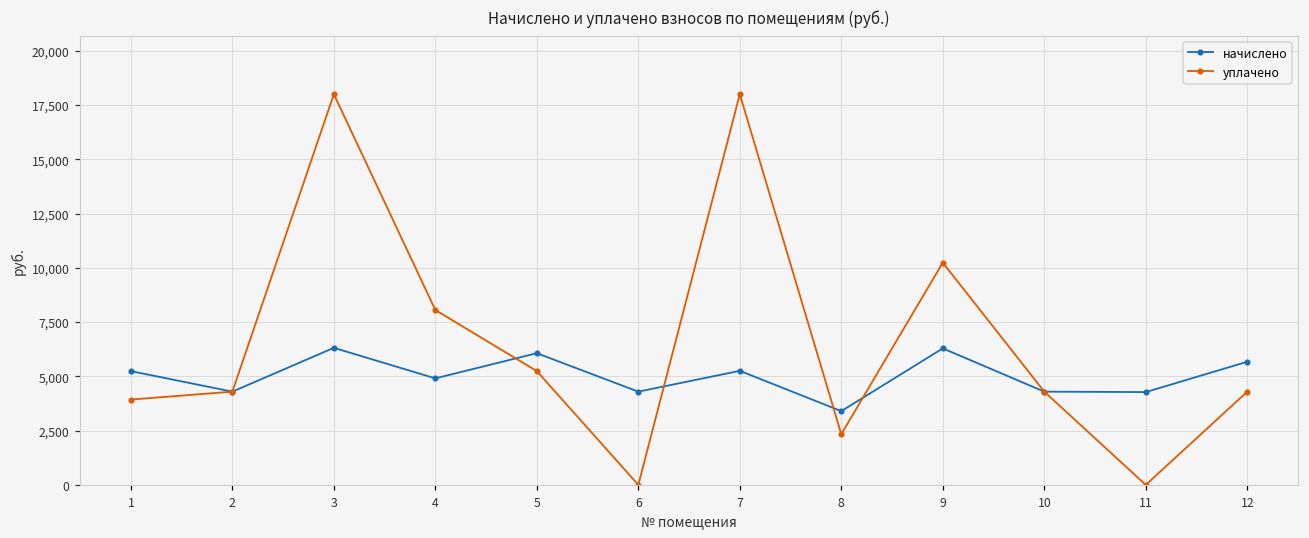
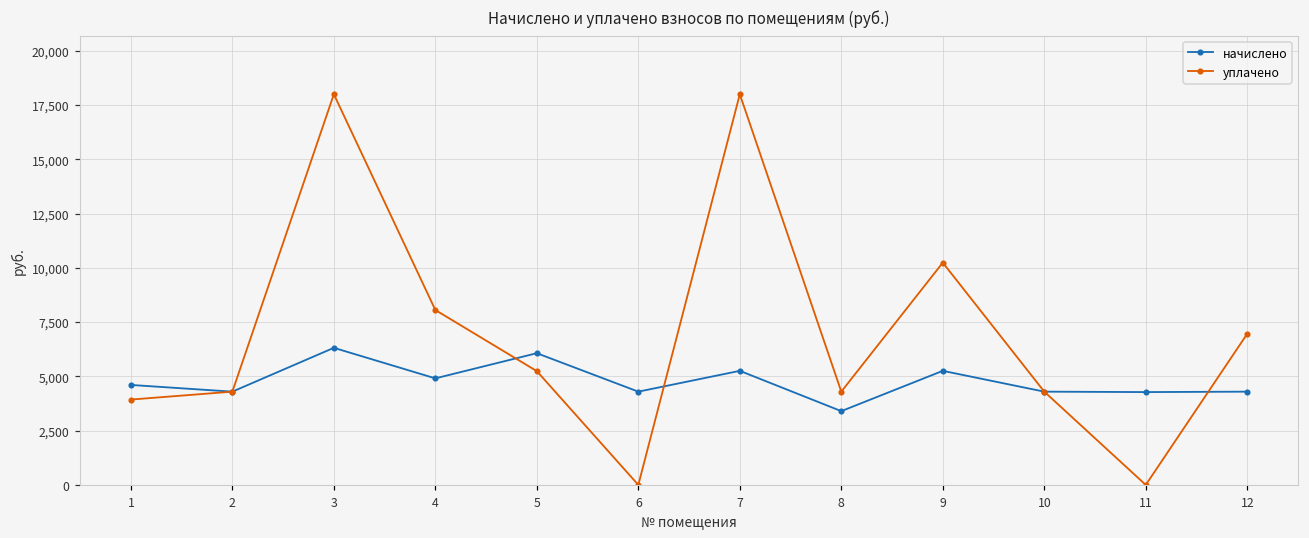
начислено, 1: 5,200 -> 4,600
уплачено, 8: 2,300 -> 4,300
начислено, 9: 6,300 -> 5,300
начислено, 12: 5,700 -> 4,300
уплачено, 12: 4,300 -> 7,000
